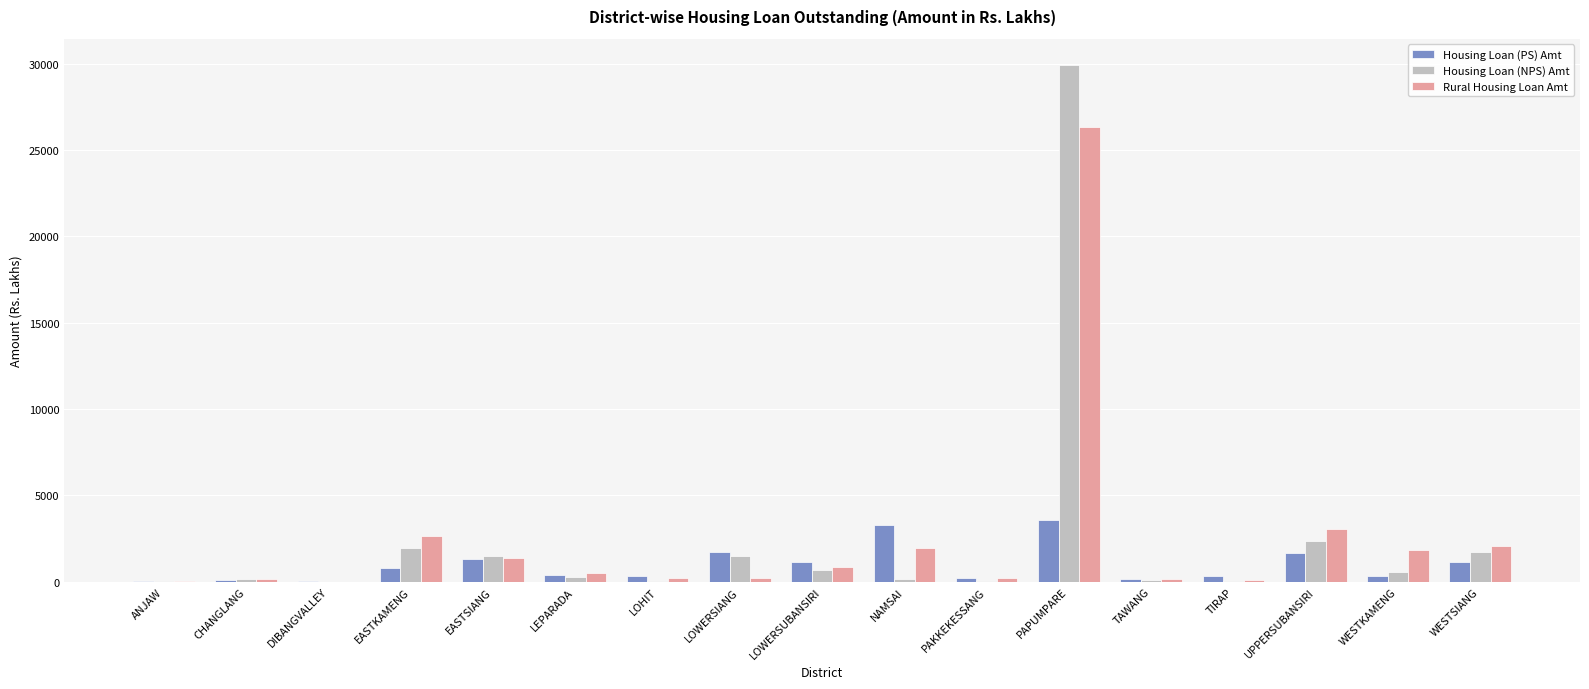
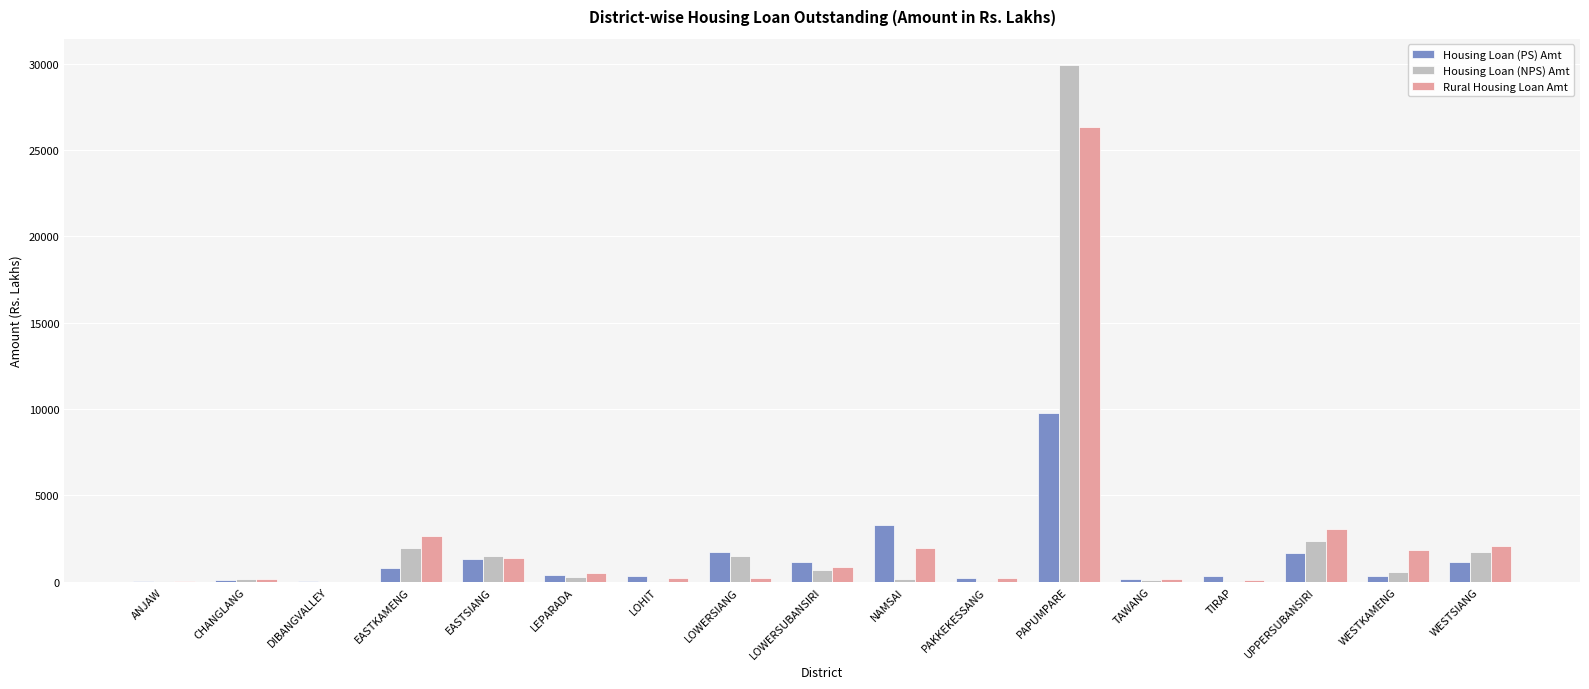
Housing Loan (PS) Amt, PAPUMPARE: 3600 -> 9800
